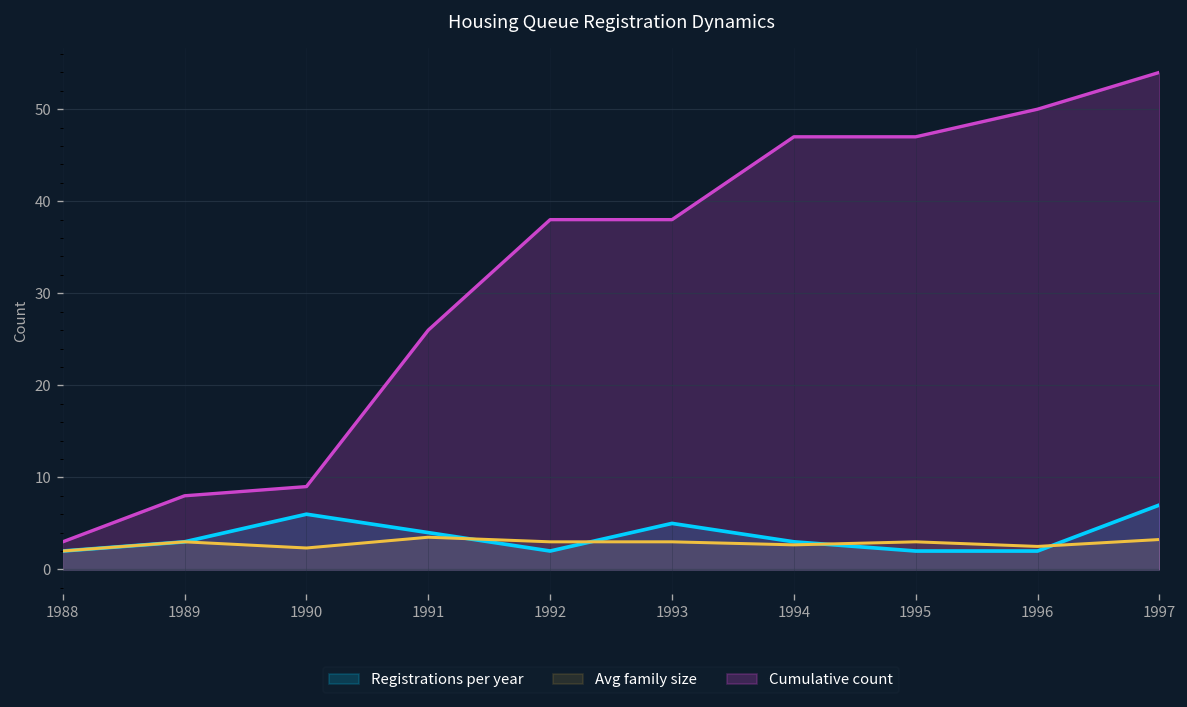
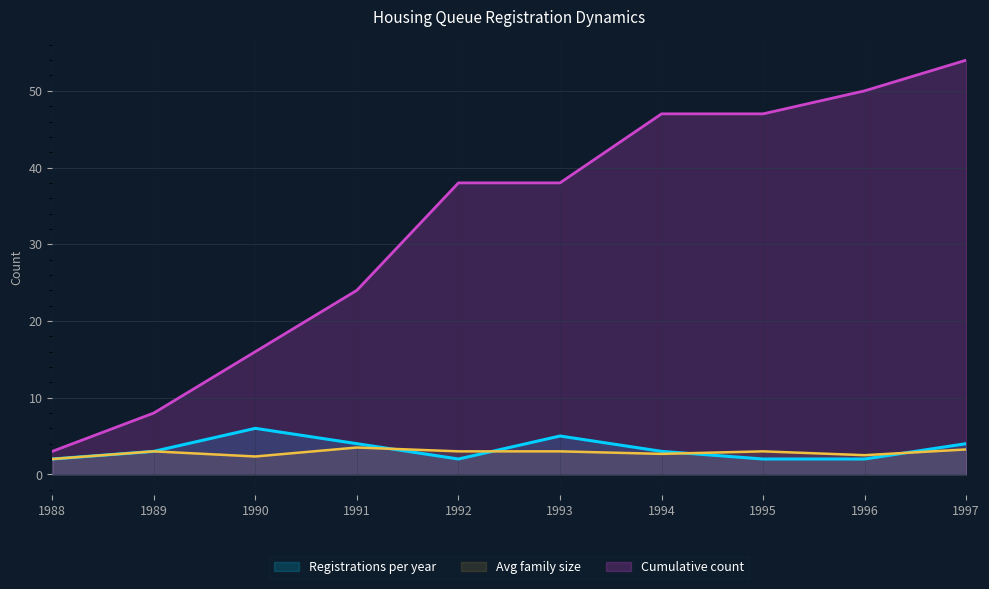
Cumulative count, 1990: 9 -> 16
Cumulative count, 1991: 26 -> 24
Registrations per year, 1997: 7 -> 4
